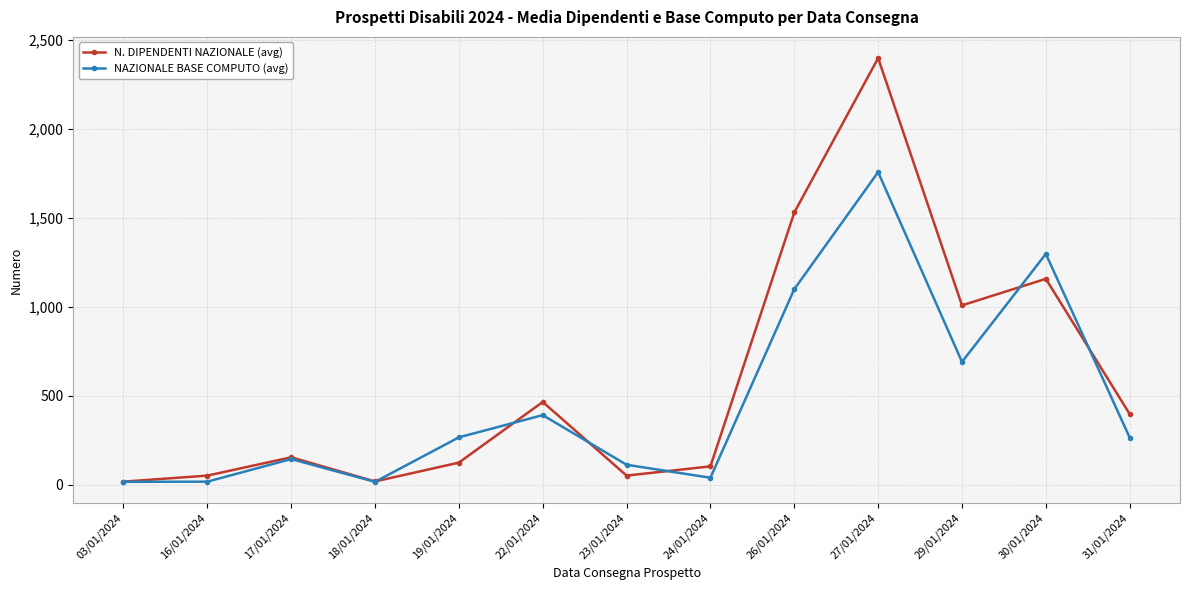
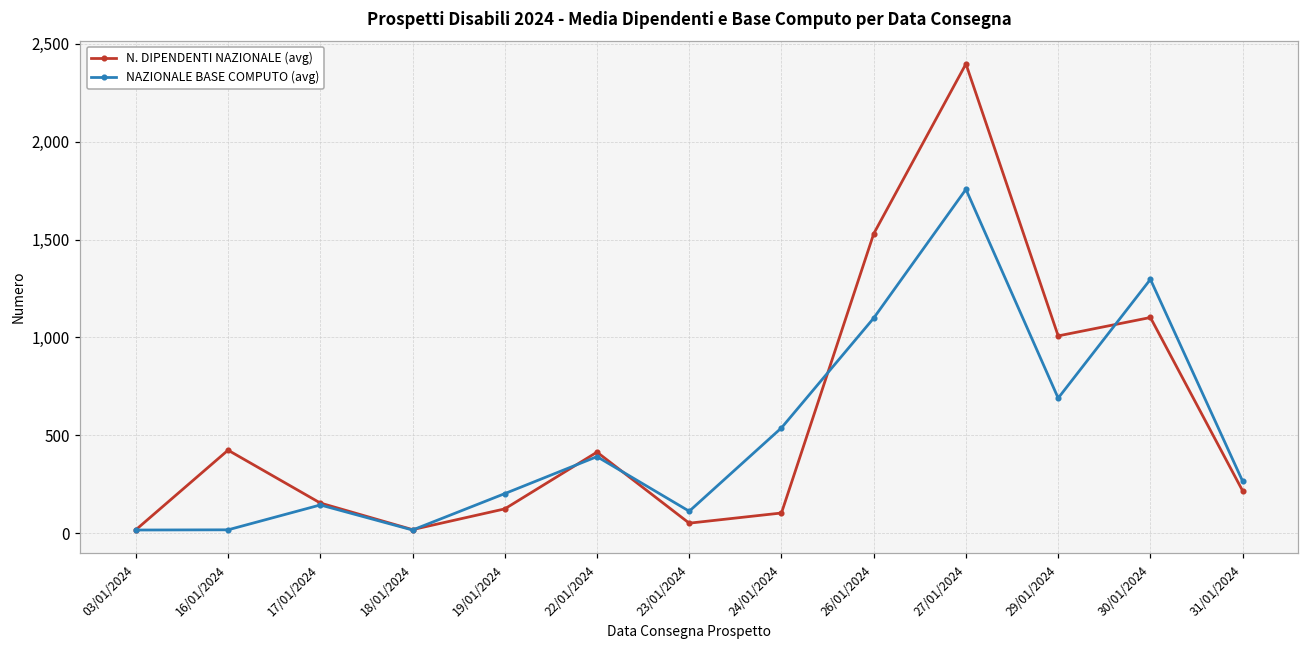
N. DIPENDENTI NAZIONALE (avg), 16/01/2024: 50 -> 420
NAZIONALE BASE COMPUTO (avg), 19/01/2024: 270 -> 200
N. DIPENDENTI NAZIONALE (avg), 22/01/2024: 470 -> 410
NAZIONALE BASE COMPUTO (avg), 24/01/2024: 40 -> 540
N. DIPENDENTI NAZIONALE (avg), 30/01/2024: 1,160 -> 1,100
N. DIPENDENTI NAZIONALE (avg), 31/01/2024: 400 -> 220
